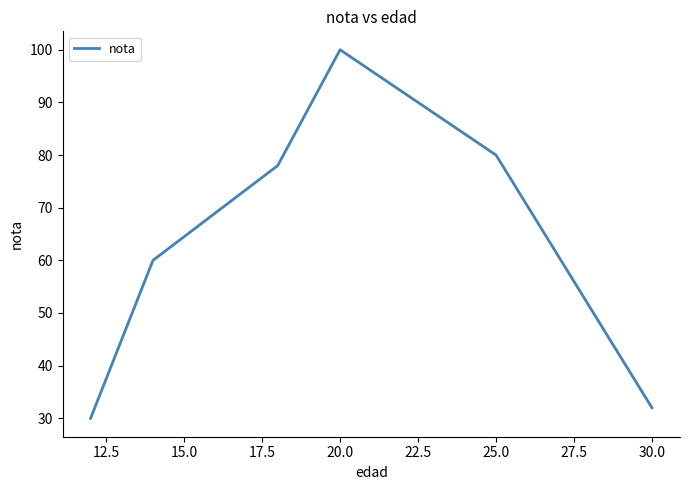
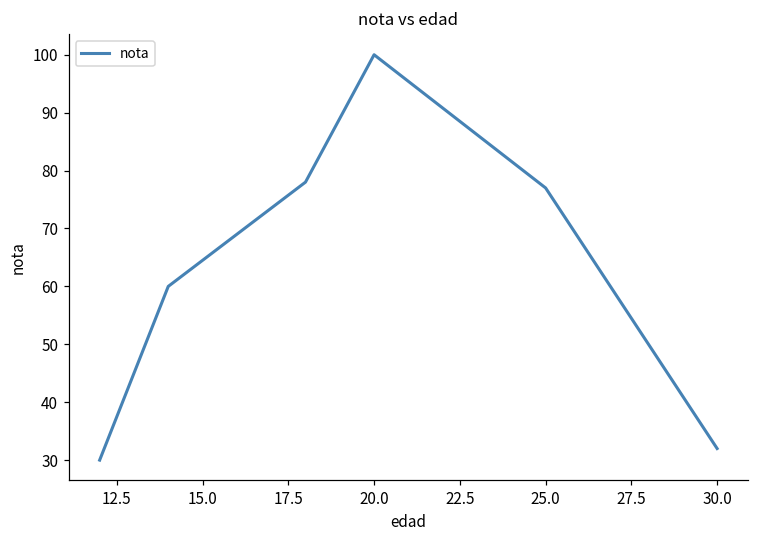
25.0: 80 -> 77
